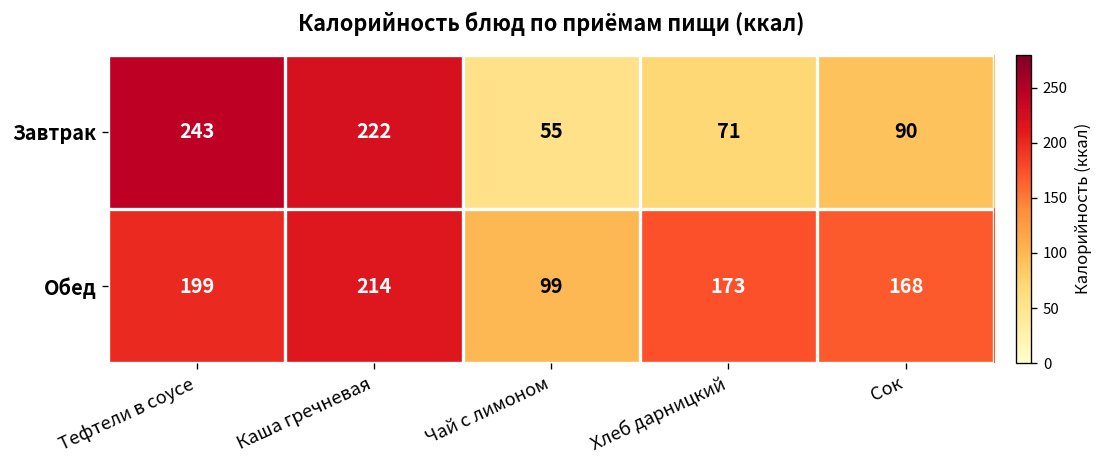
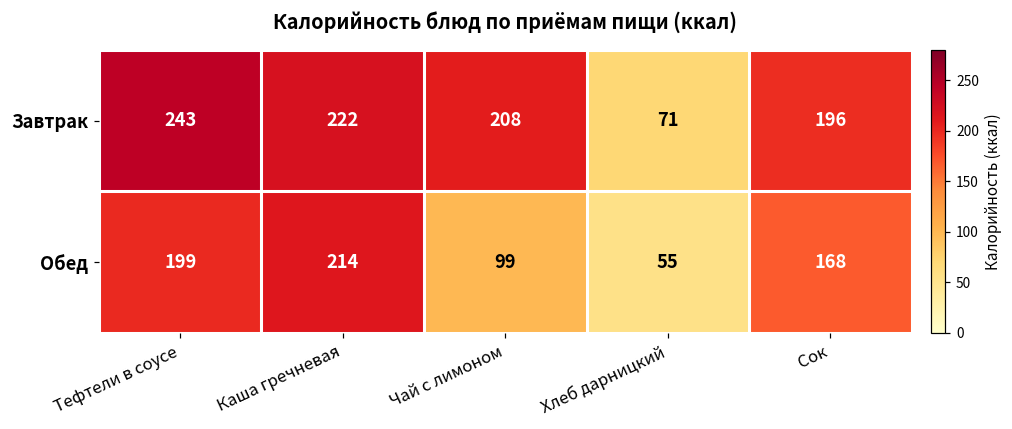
Завтрак, Чай с лимоном: 55 -> 208
Завтрак, Сок: 90 -> 196
Обед, Хлеб дарницкий: 173 -> 55
